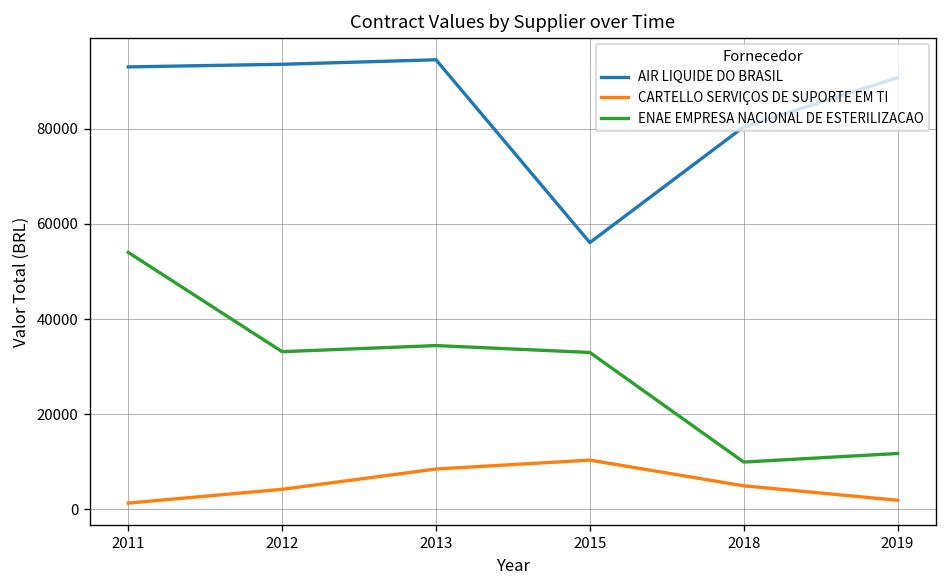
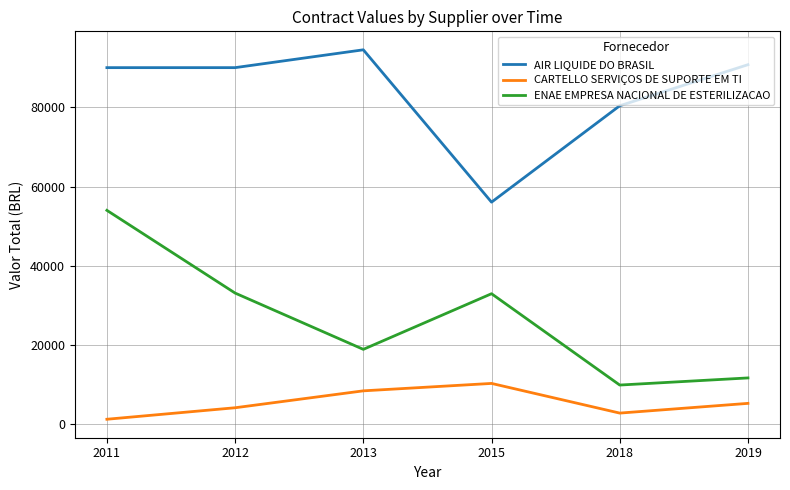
AIR LIQUIDE DO BRASIL, 2011: 93000 -> 90000
AIR LIQUIDE DO BRASIL, 2012: 94000 -> 90000
ENAE EMPRESA NACIONAL DE ESTERILIZACAO, 2013: 34000 -> 19000
CARTELLO SERVIÇOS DE SUPORTE EM TI, 2018: 5000 -> 3000
CARTELLO SERVIÇOS DE SUPORTE EM TI, 2019: 2000 -> 5000
